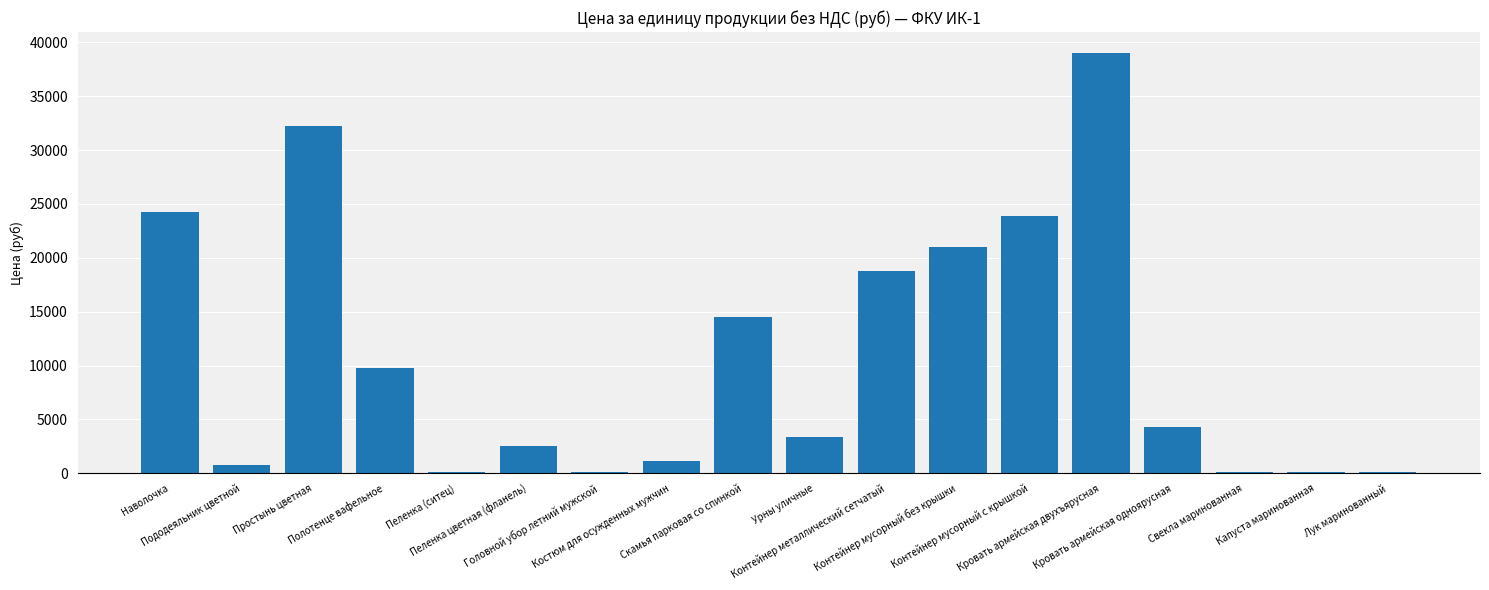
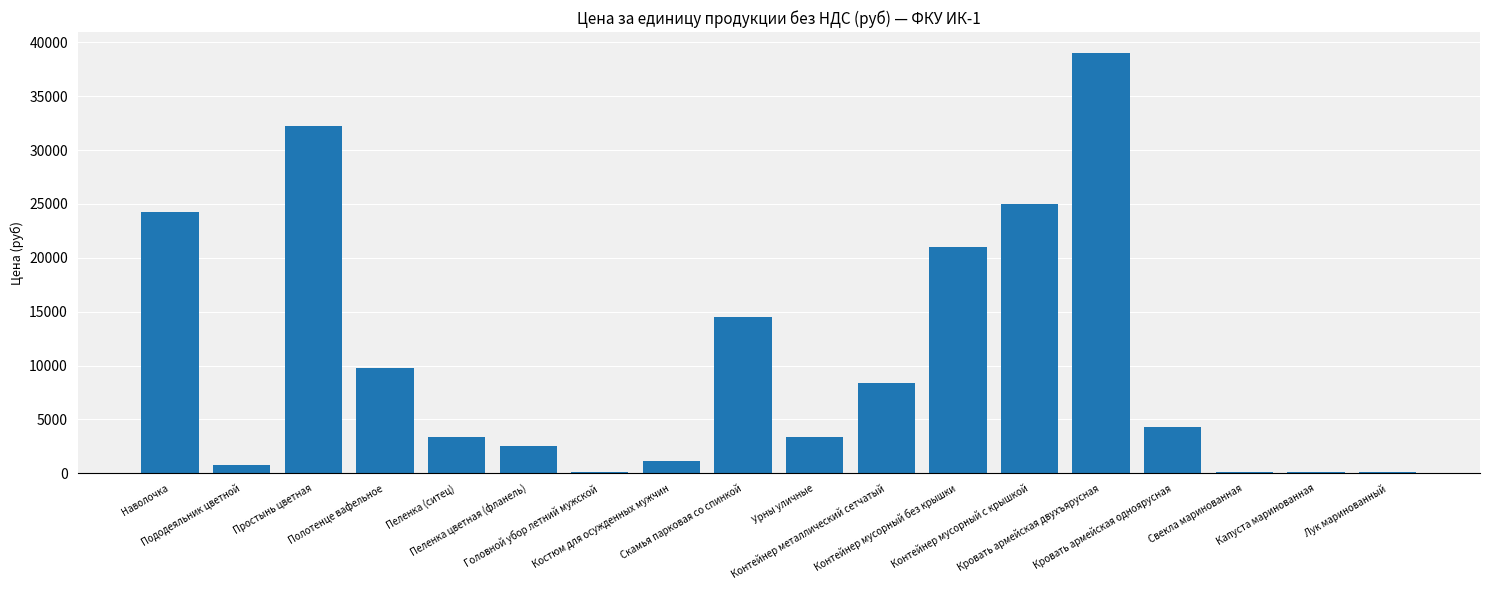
Пеленка (ситец): 100 -> 3400
Контейнер металлический сетчатый: 18800 -> 8400
Контейнер мусорный с крышкой: 23900 -> 25000
